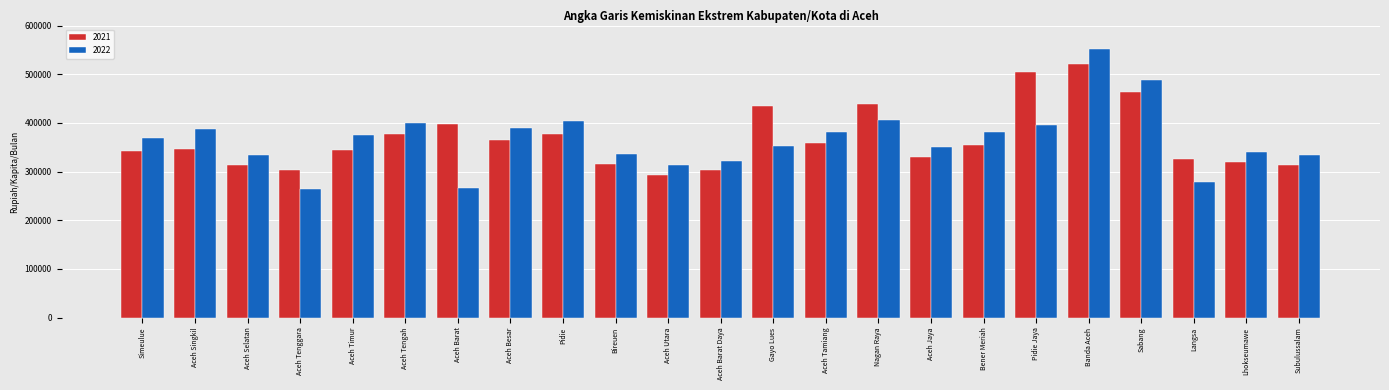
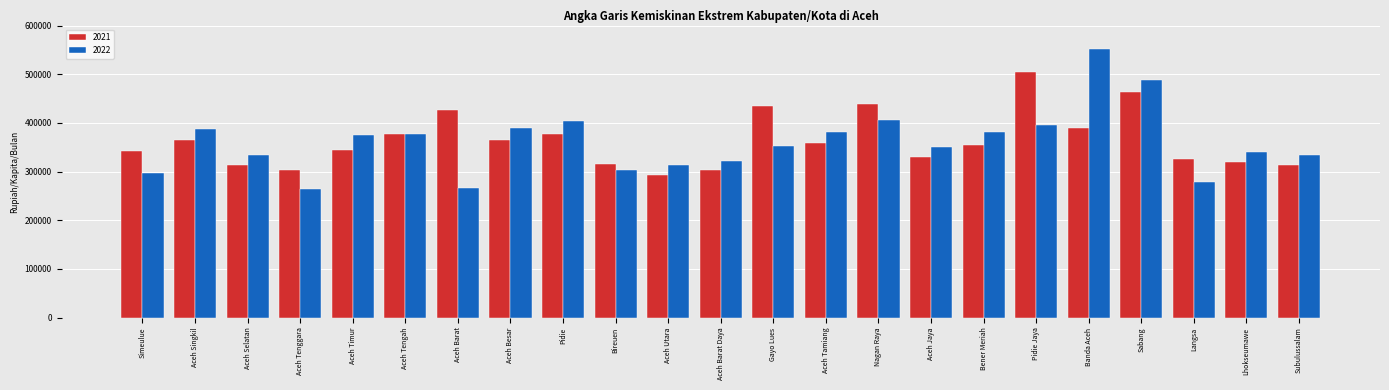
2022, Simeulue: 370000 -> 300000
2021, Aceh Singkil: 350000 -> 360000
2022, Aceh Tengah: 400000 -> 380000
2021, Aceh Barat: 400000 -> 430000
2022, Bireuen: 340000 -> 300000
2021, Banda Aceh: 520000 -> 390000
